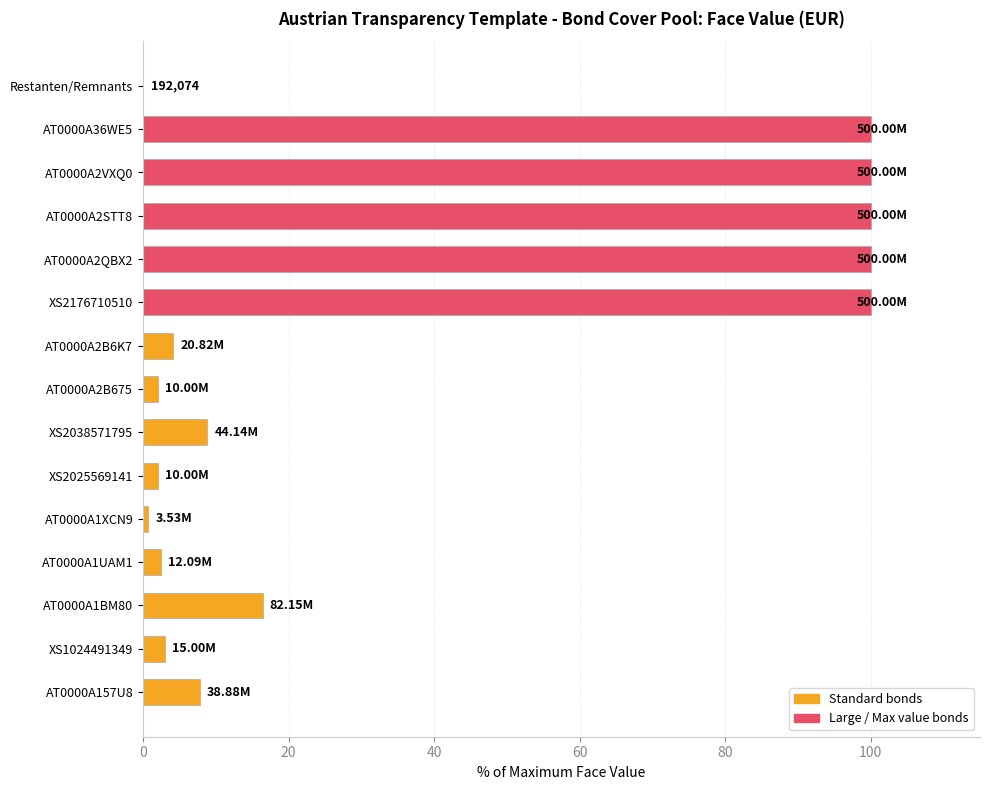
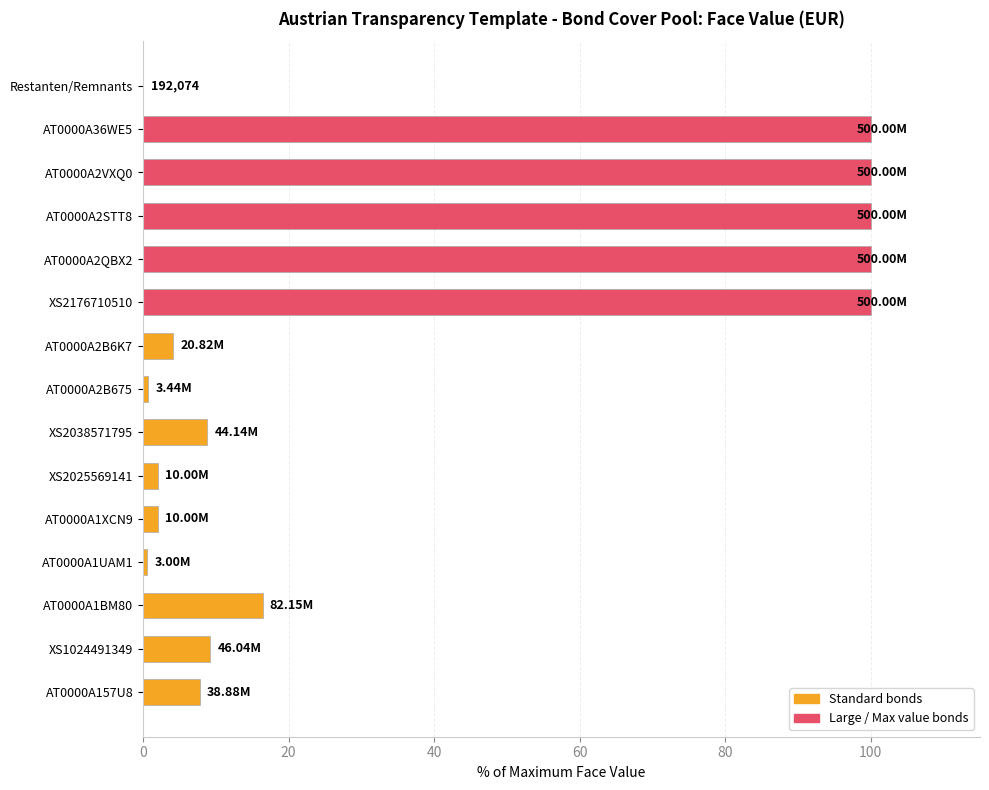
AT0000A2B675: 10.00M -> 3.44M
AT0000A1XCN9: 3.53M -> 10.00M
AT0000A1UAM1: 12.09M -> 3.00M
XS1024491349: 15.00M -> 46.04M
